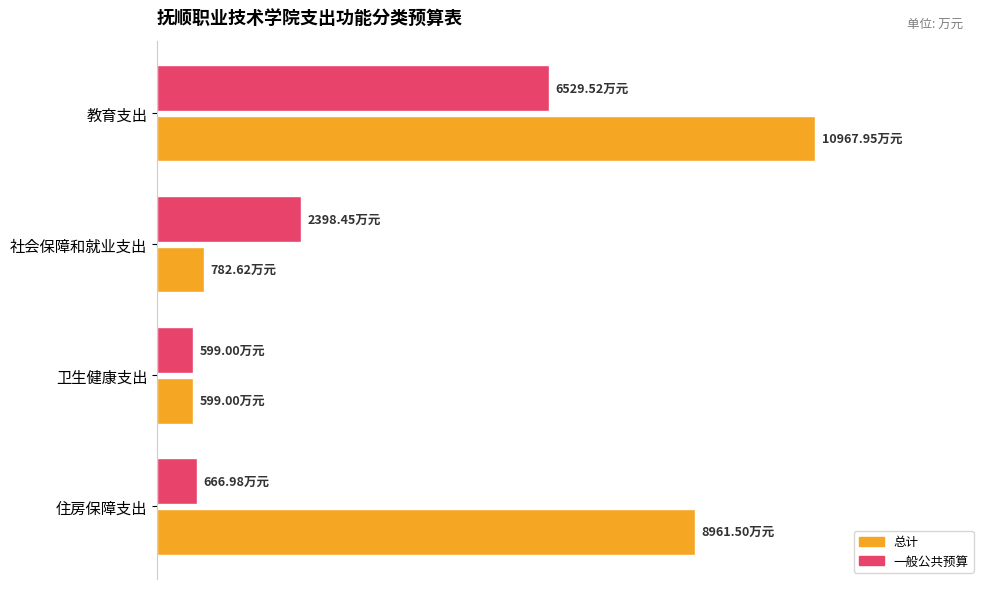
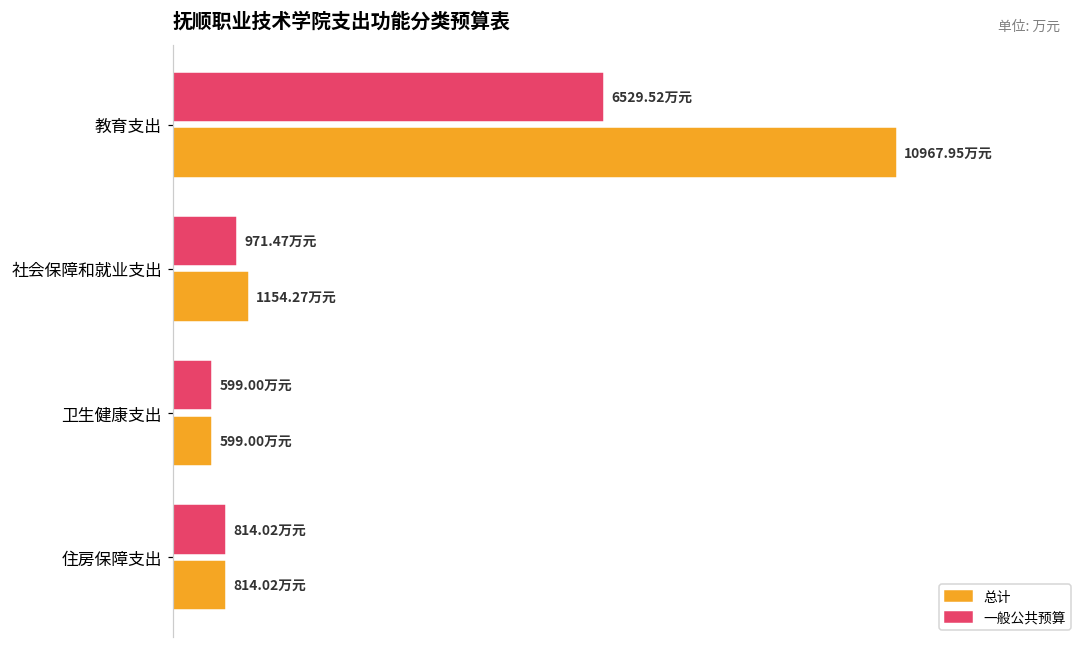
一般公共预算, 社会保障和就业支出: 2398.45 -> 971.47
总计, 社会保障和就业支出: 782.62 -> 1154.27
一般公共预算, 住房保障支出: 666.98 -> 814.02
总计, 住房保障支出: 8961.50 -> 814.02
